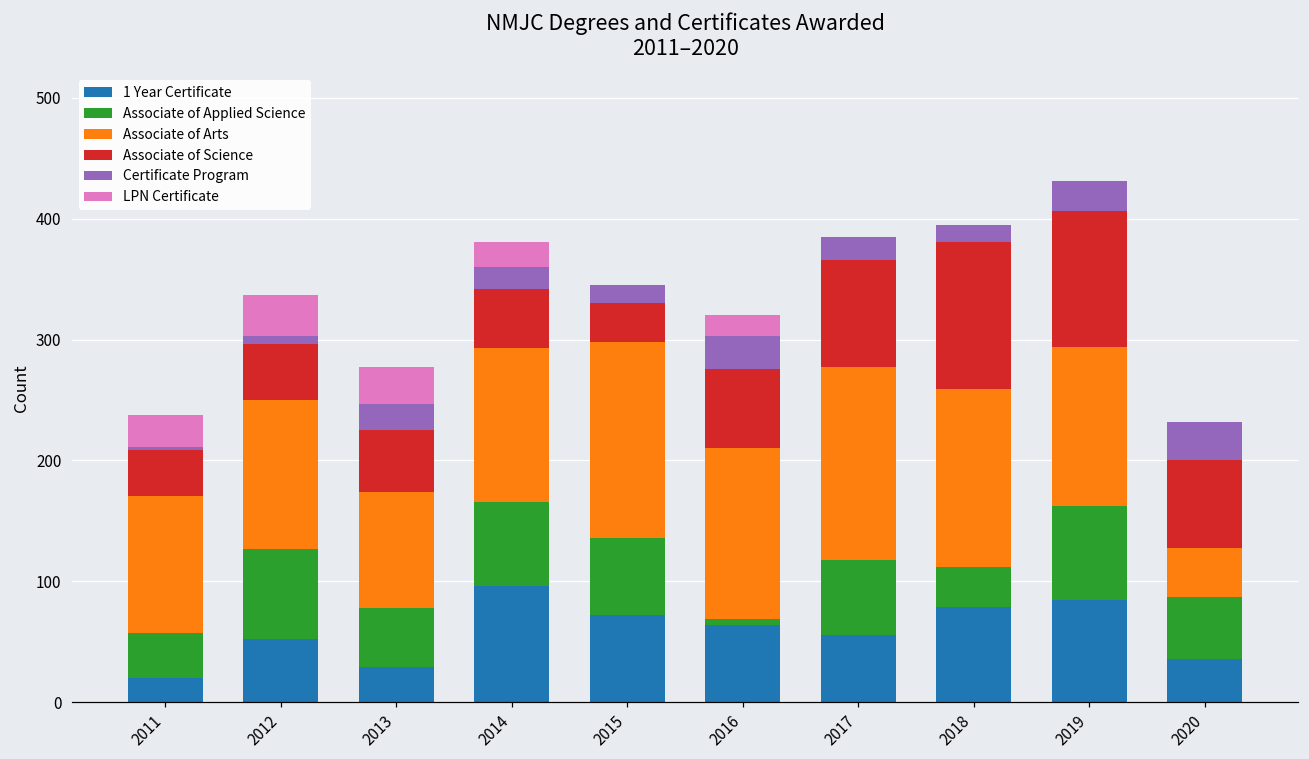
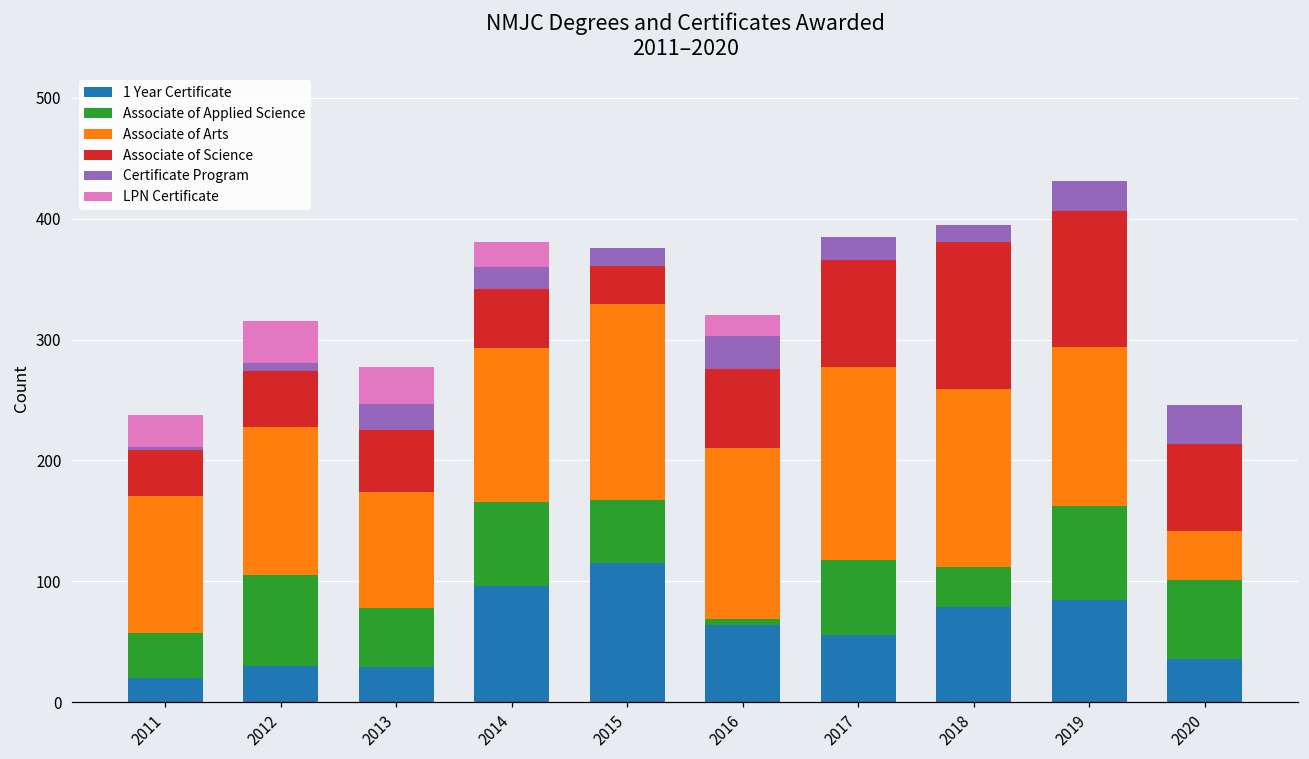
1 Year Certificate, 2012: 52 -> 30
1 Year Certificate, 2015: 72 -> 115
Associate of Applied Science, 2015: 64 -> 52
Associate of Applied Science, 2020: 51 -> 65
